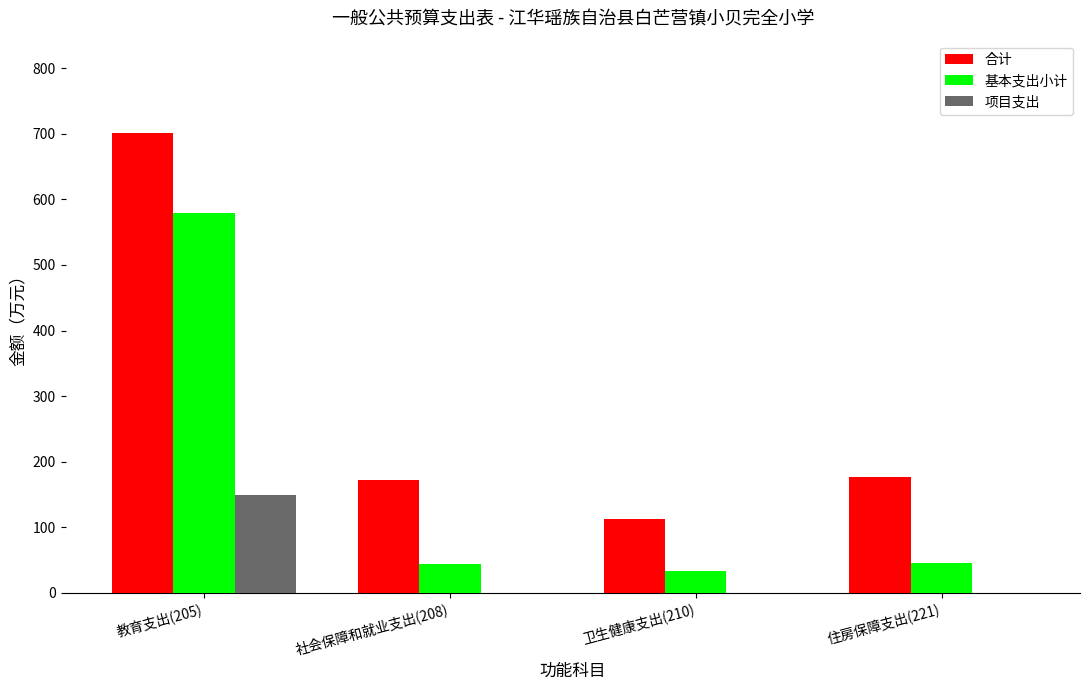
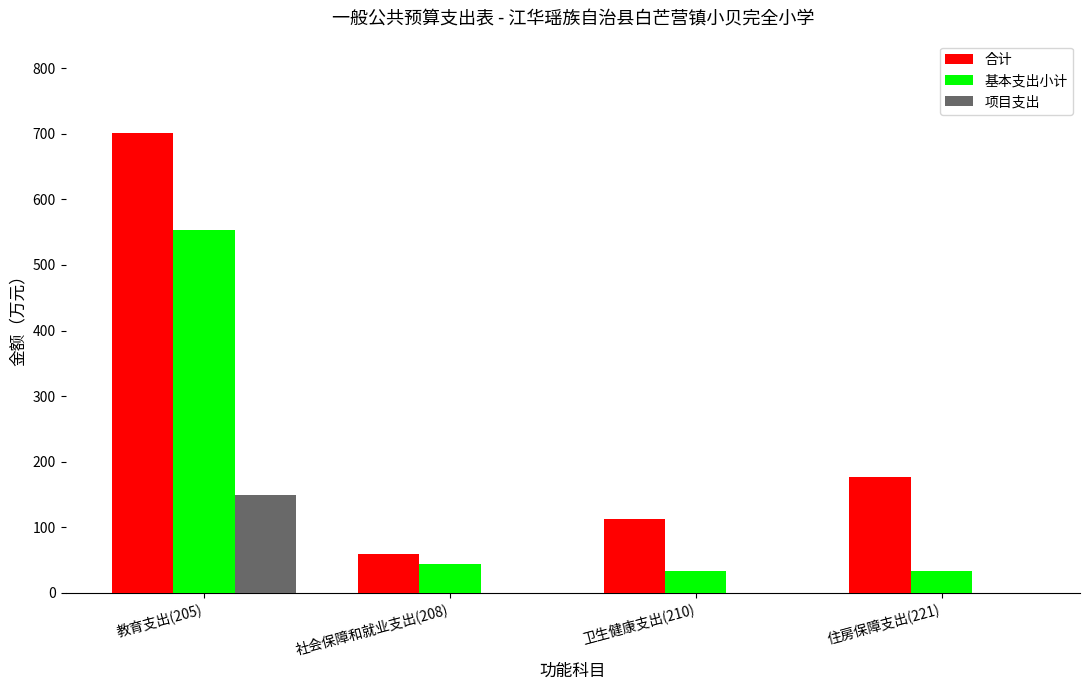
基本支出小计, 教育支出(205): 580 -> 550
合计, 社会保障和就业支出(208): 170 -> 60
基本支出小计, 住房保障支出(221): 40 -> 30
